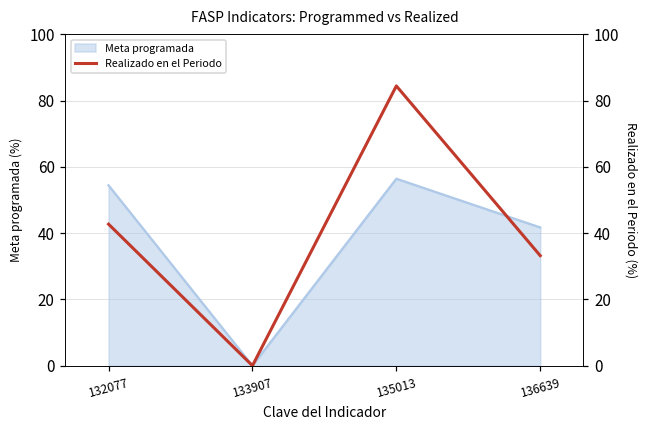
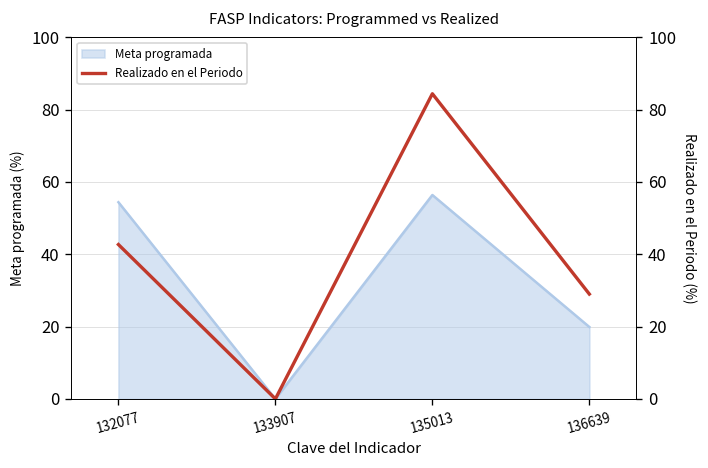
Meta programada, 136639: 42 -> 20
Realizado en el Periodo, 136639: 33 -> 29
